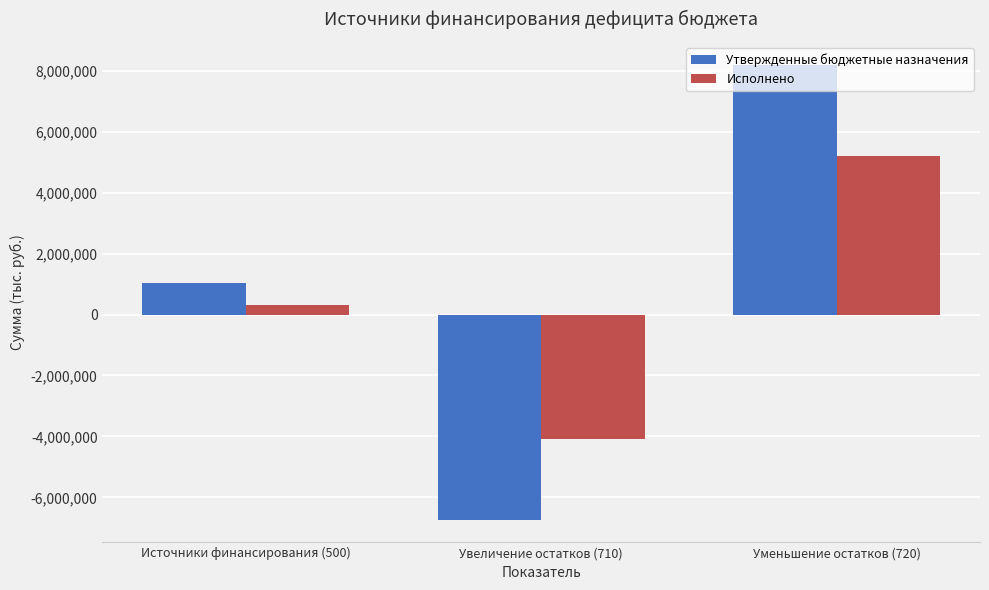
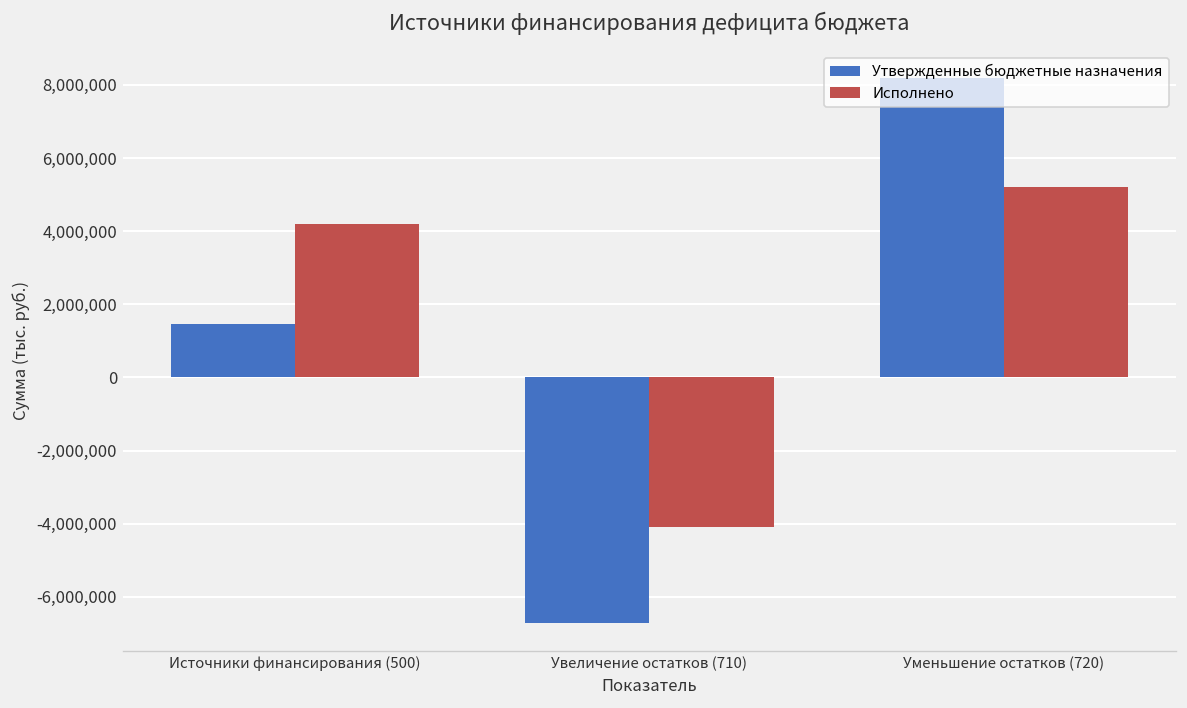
Утвержденные бюджетные назначения, Источники финансирования (500): 1,000,000 -> 1,500,000
Исполнено, Источники финансирования (500): 300,000 -> 4,200,000
